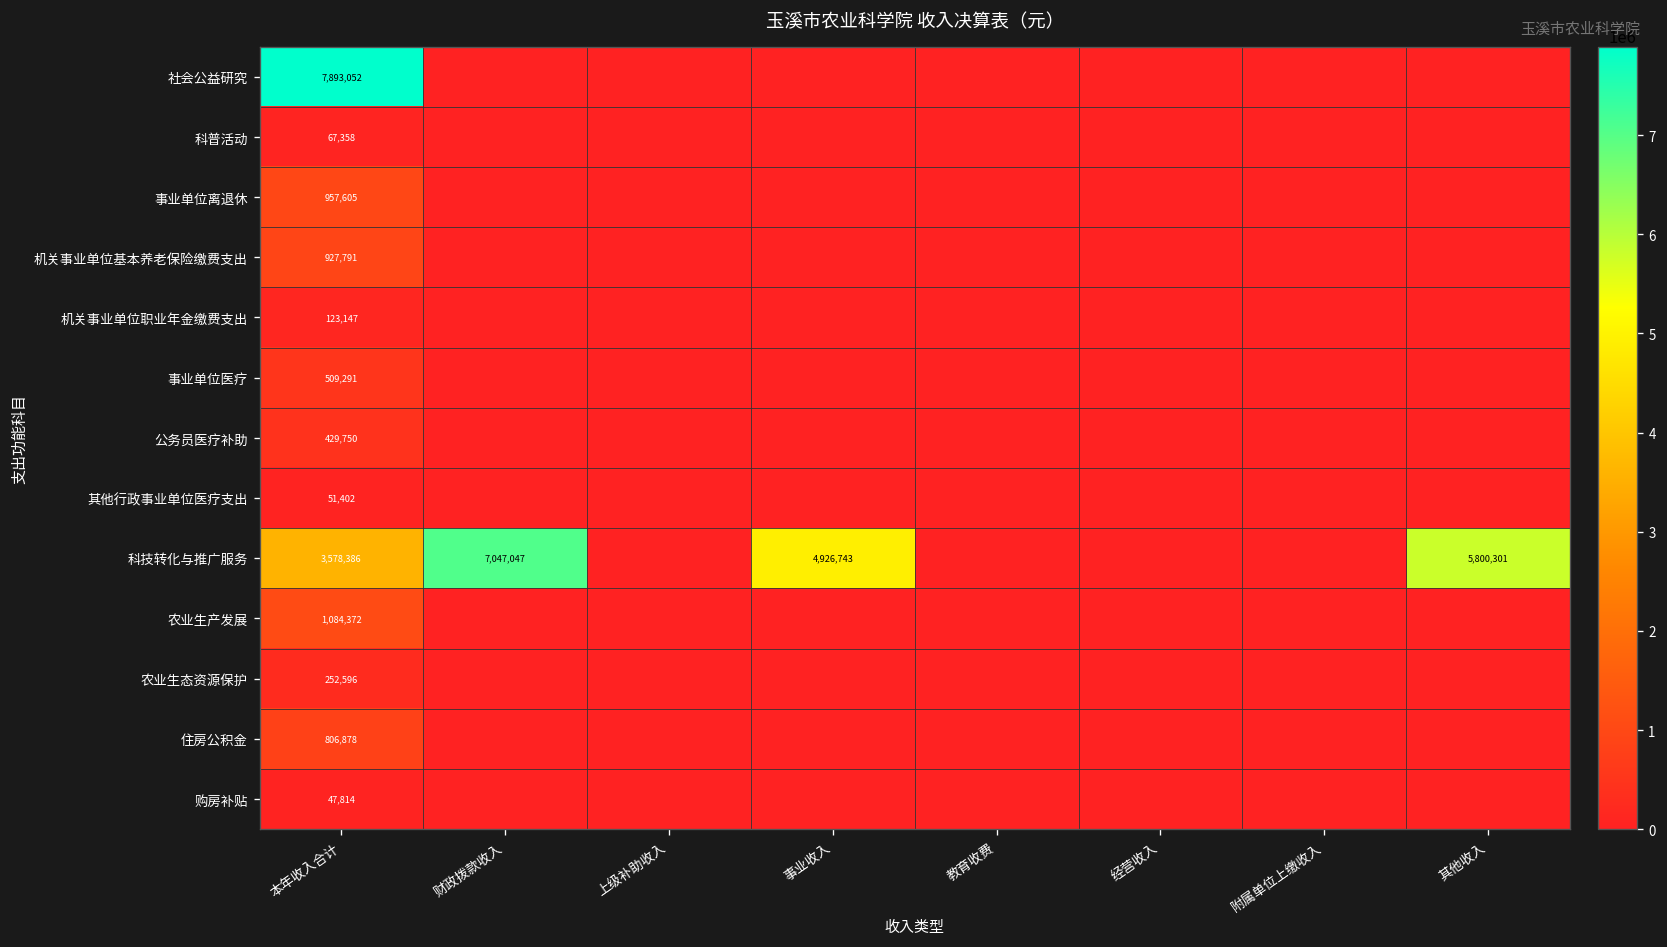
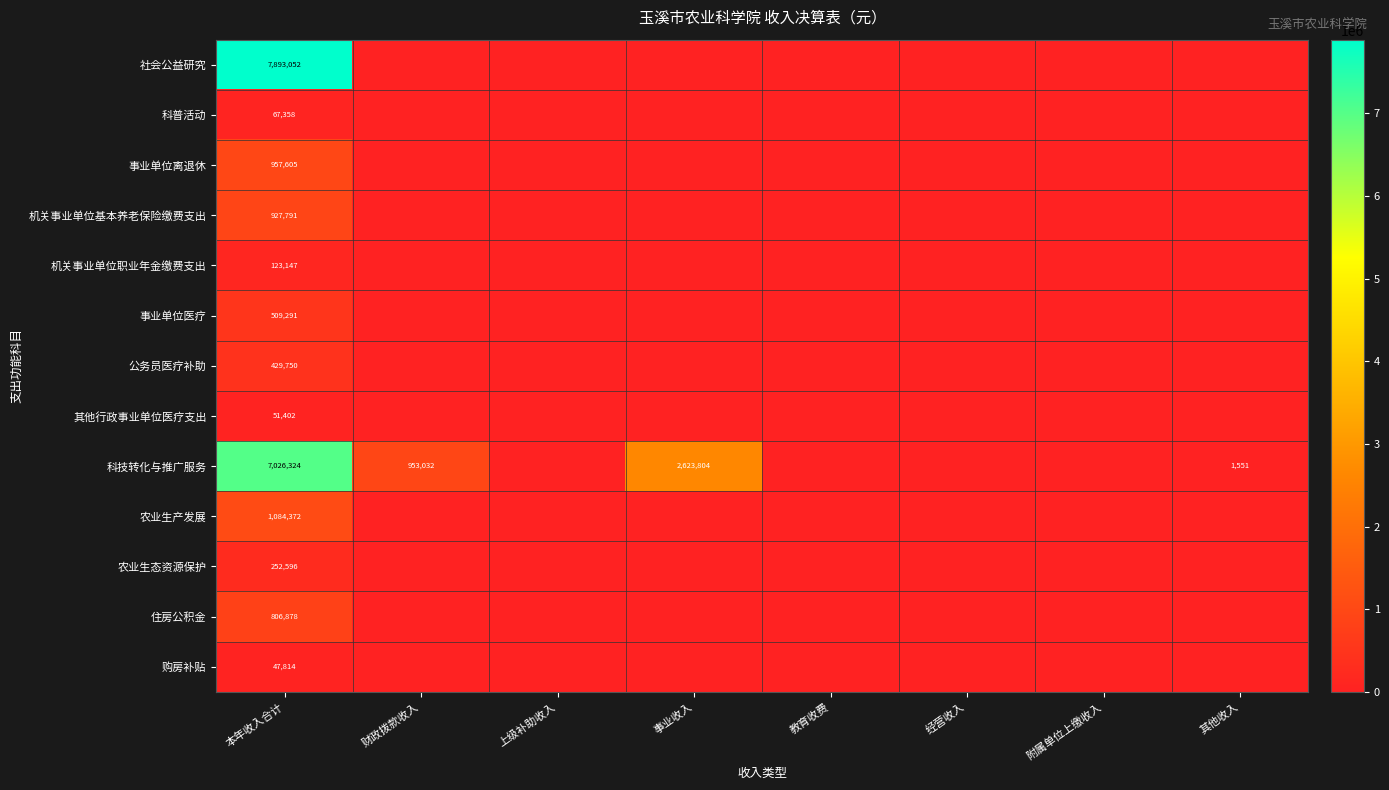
科技转化与推广服务, 本年收入合计: 3,578,386 -> 7,026,324
科技转化与推广服务, 财政拨款收入: 7,047,047 -> 953,032
科技转化与推广服务, 事业收入: 4,926,743 -> 2,623,804
科技转化与推广服务, 其他收入: 5,800,301 -> 1,551
